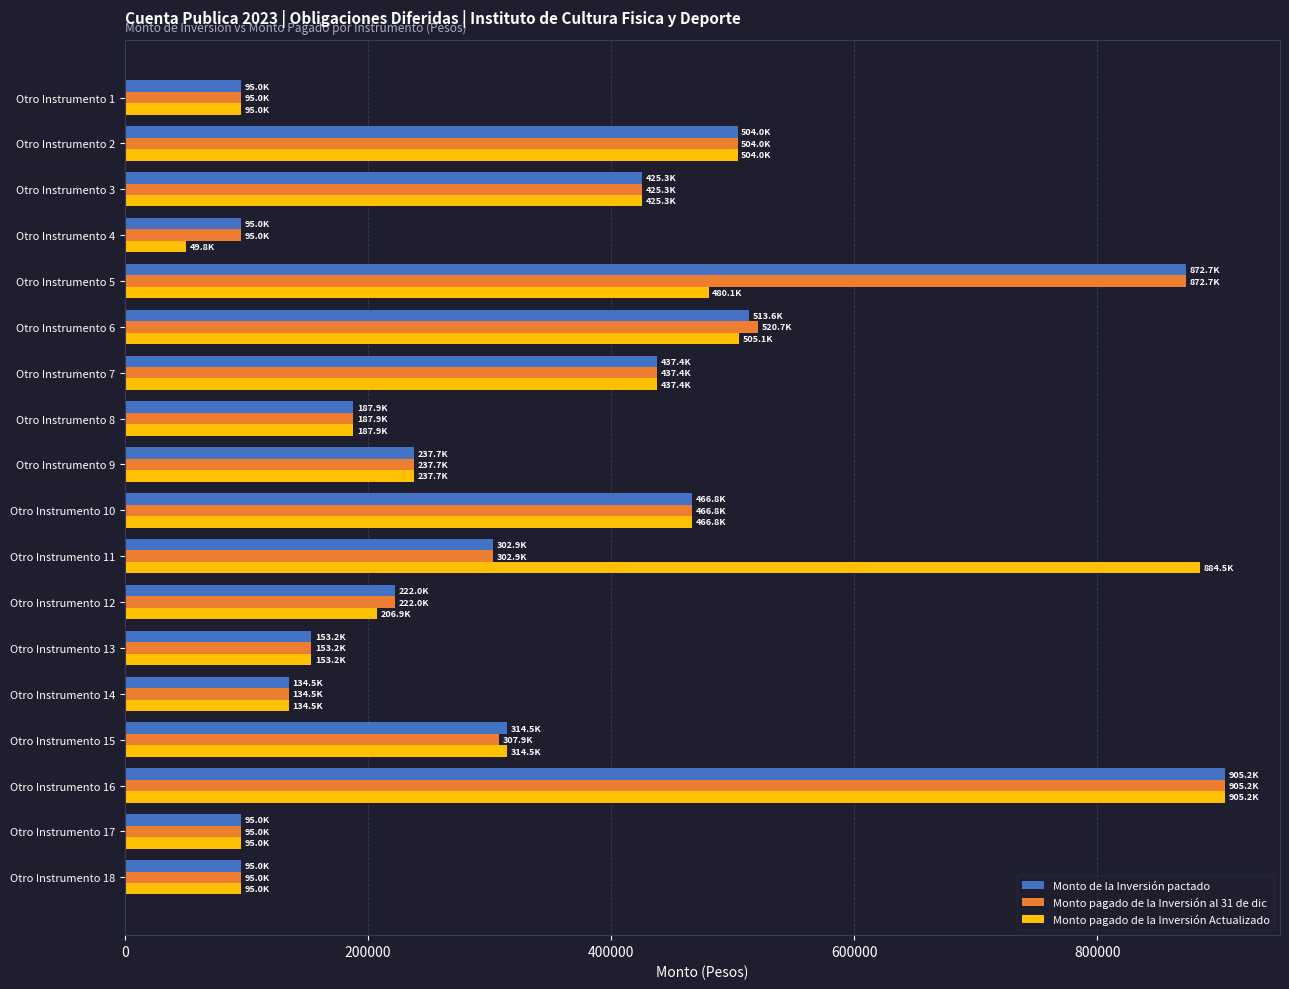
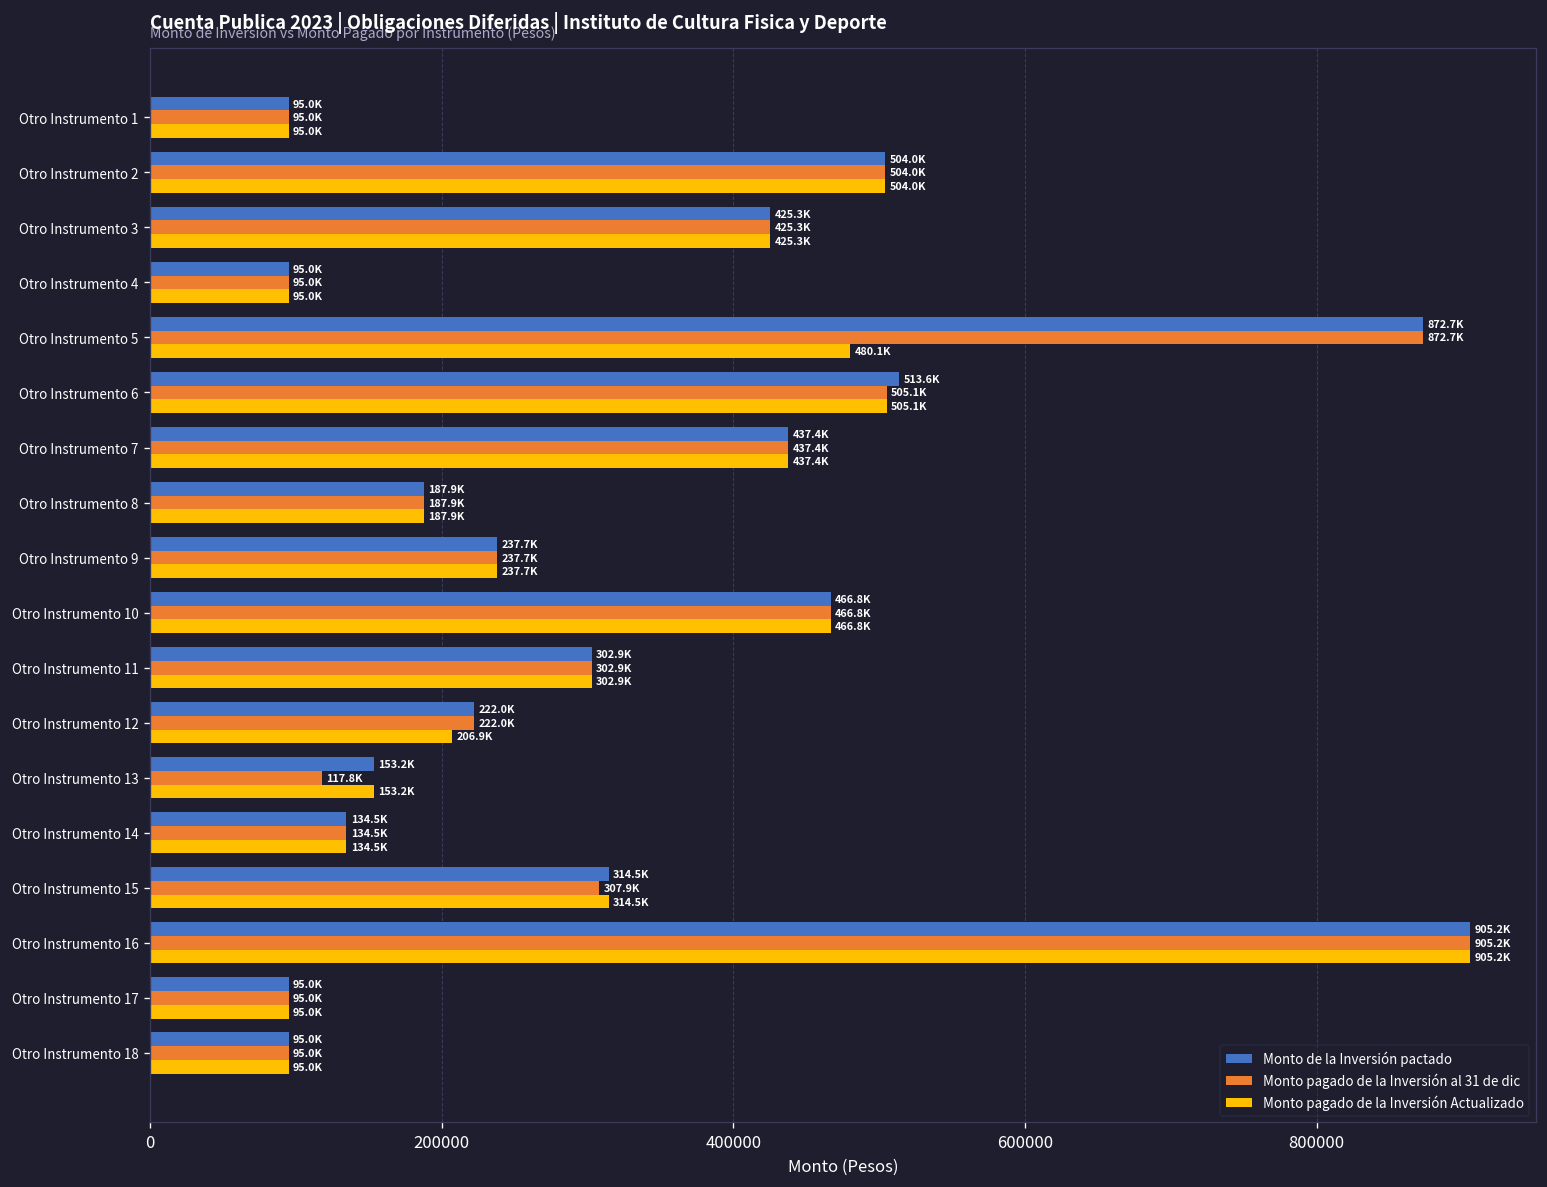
Monto pagado de la Inversión Actualizado, Otro Instrumento 4: 49.8K -> 95.0K
Monto pagado de la Inversión al 31 de dic, Otro Instrumento 6: 520.7K -> 505.1K
Monto pagado de la Inversión Actualizado, Otro Instrumento 11: 884.5K -> 302.9K
Monto pagado de la Inversión al 31 de dic, Otro Instrumento 13: 153.2K -> 117.8K
